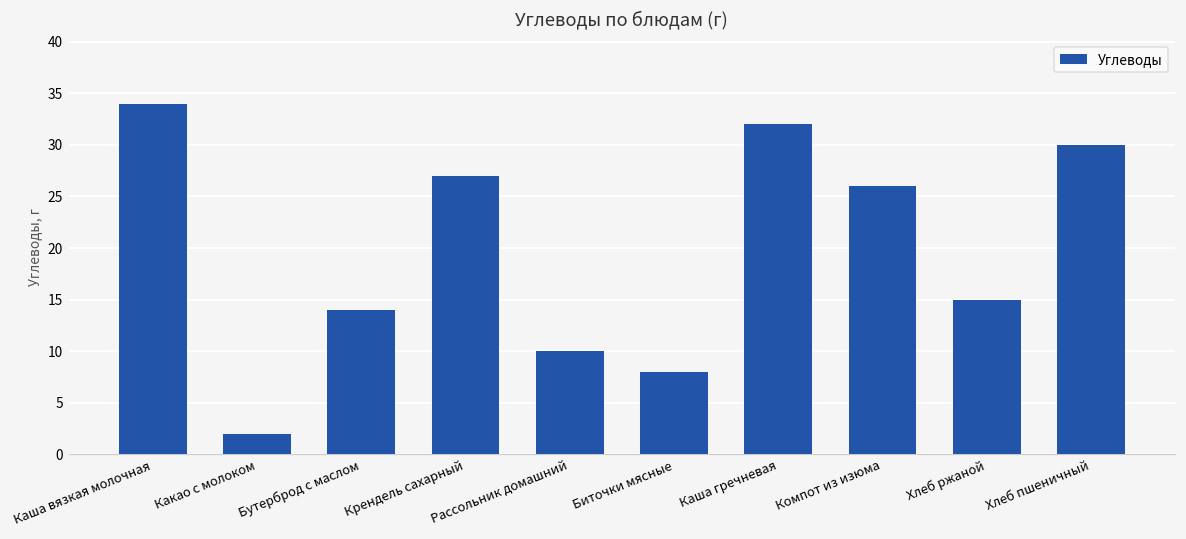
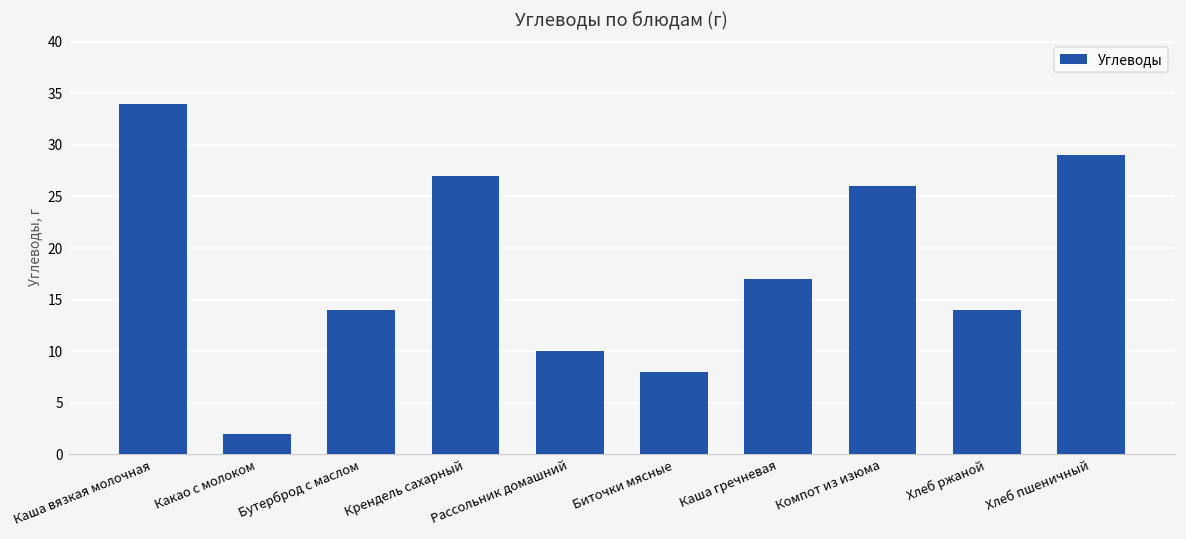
Каша гречневая: 32 -> 17
Хлеб ржаной: 15 -> 14
Хлеб пшеничный: 30 -> 29
